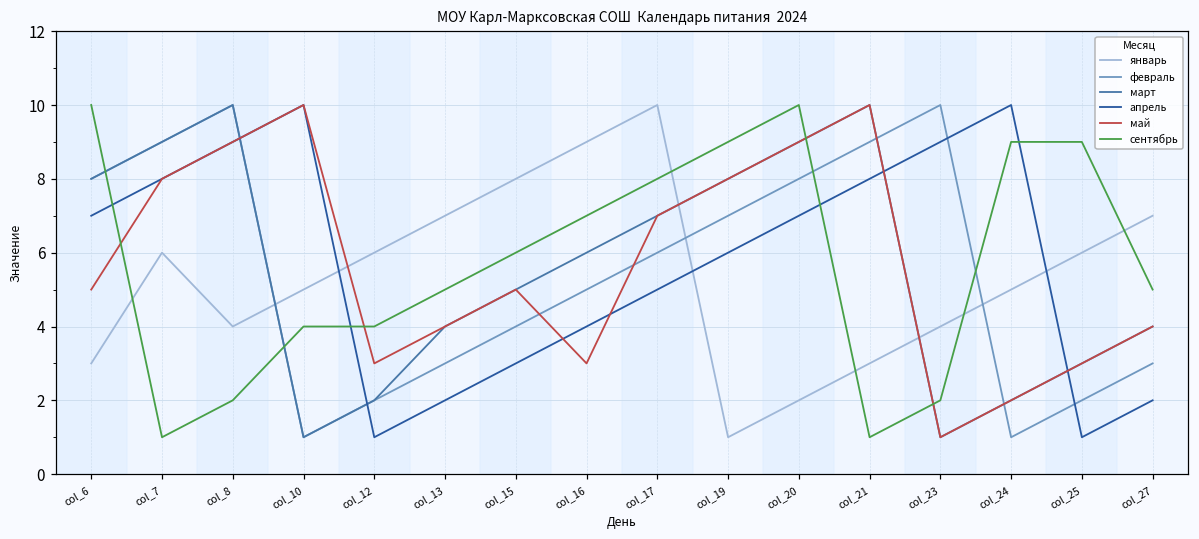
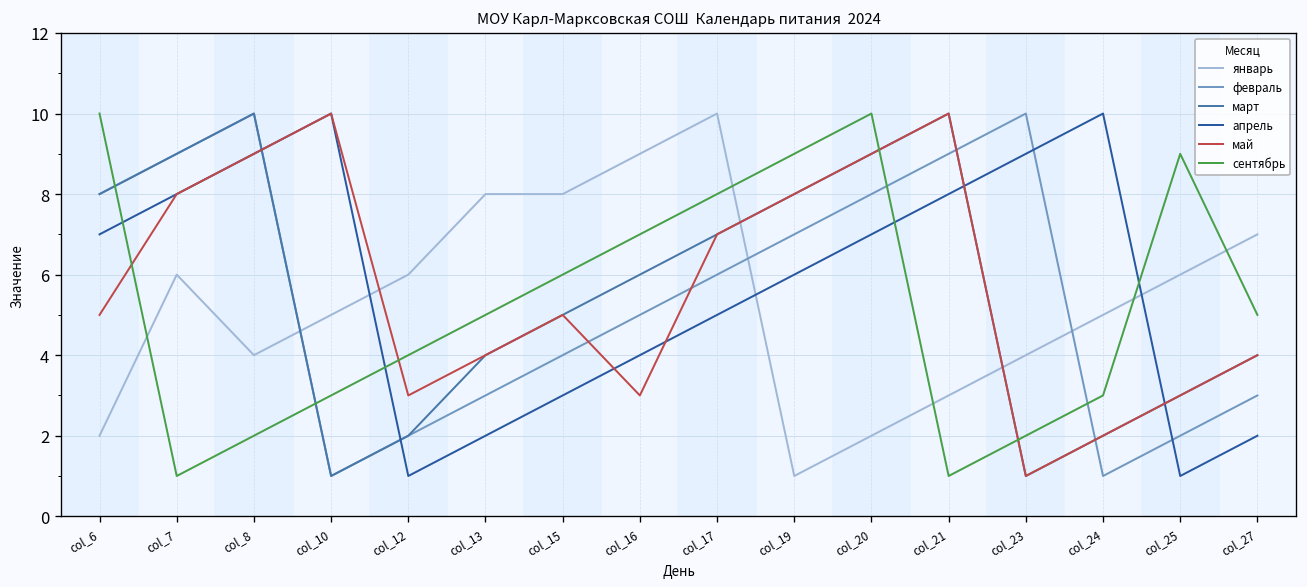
январь, col_6: 3 -> 2
сентябрь, col_10: 4 -> 3
январь, col_13: 7 -> 8
сентябрь, col_24: 9 -> 3
